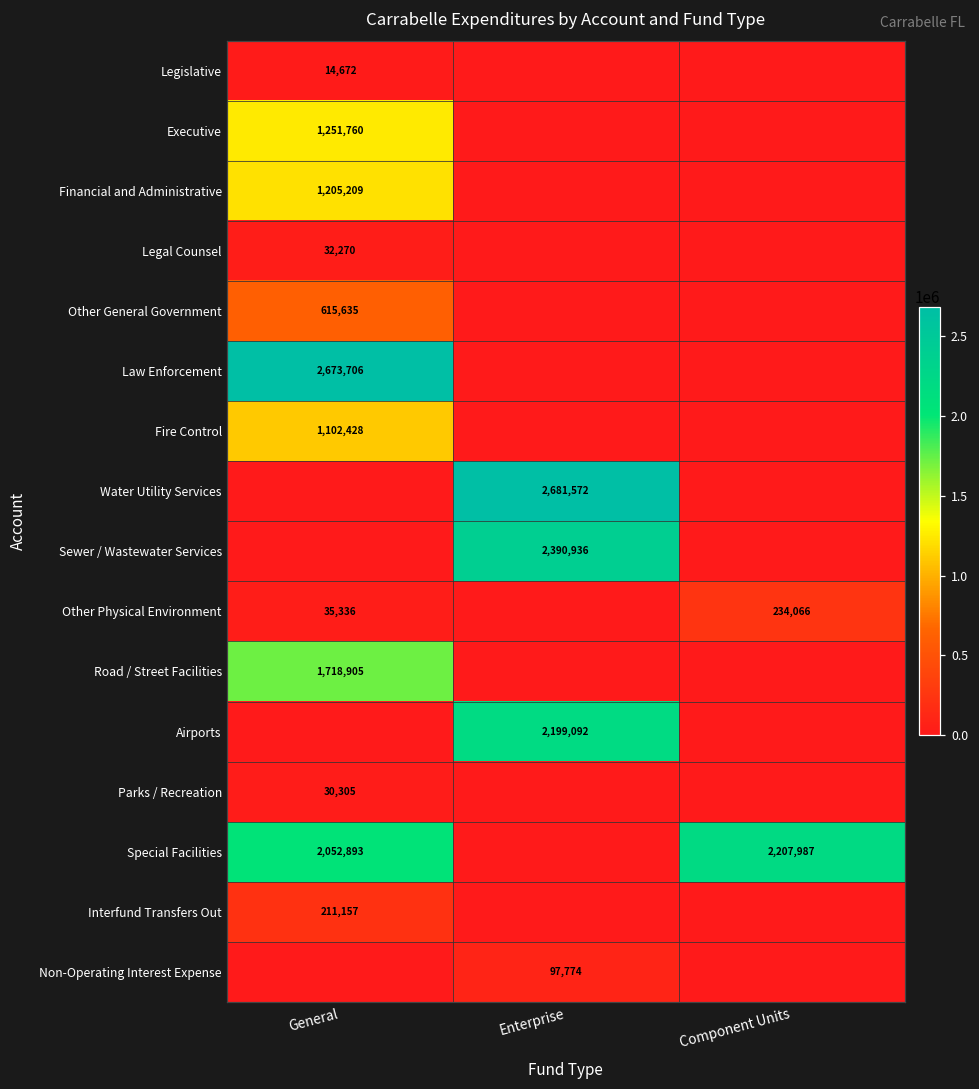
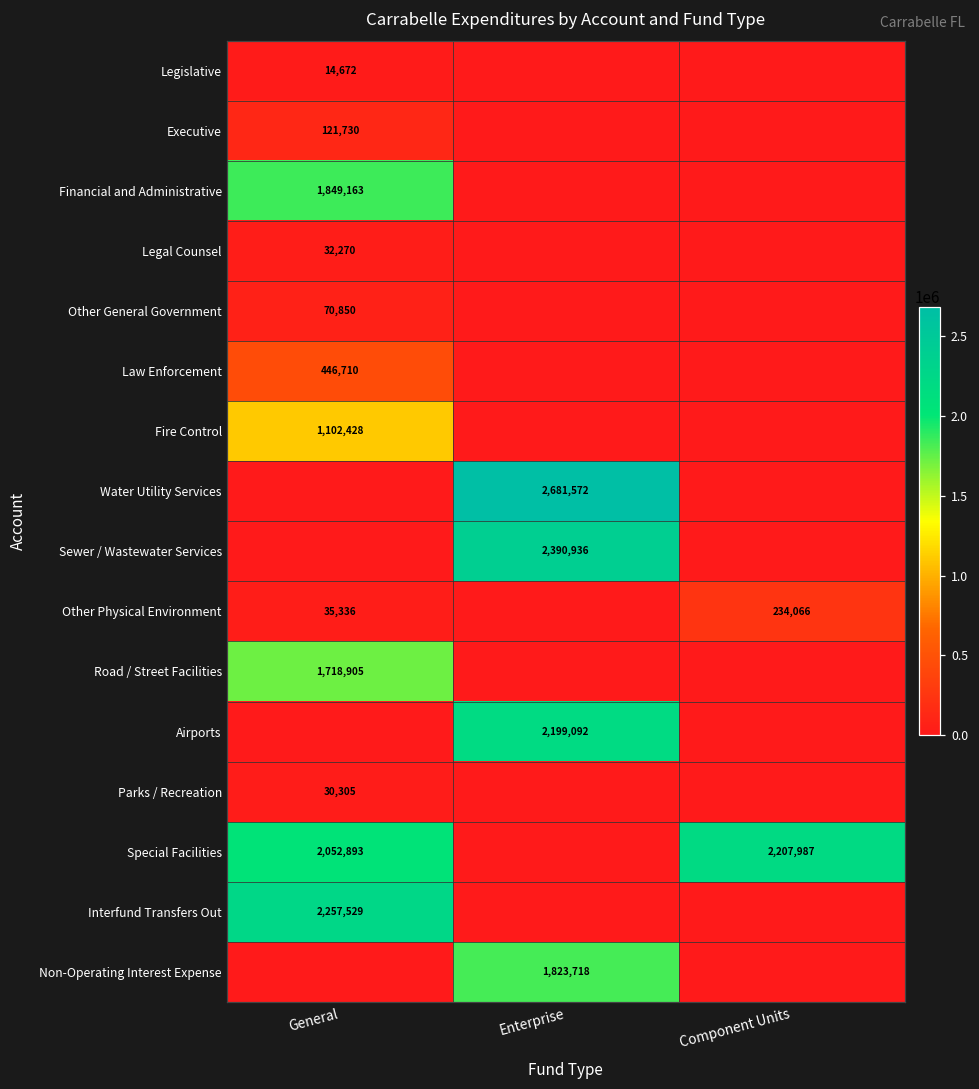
Executive, General: 1,251,760 -> 121,730
Financial and Administrative, General: 1,205,209 -> 1,849,163
Other General Government, General: 615,635 -> 70,850
Law Enforcement, General: 2,673,706 -> 446,710
Interfund Transfers Out, General: 211,157 -> 2,257,529
Non-Operating Interest Expense, Enterprise: 97,774 -> 1,823,718
